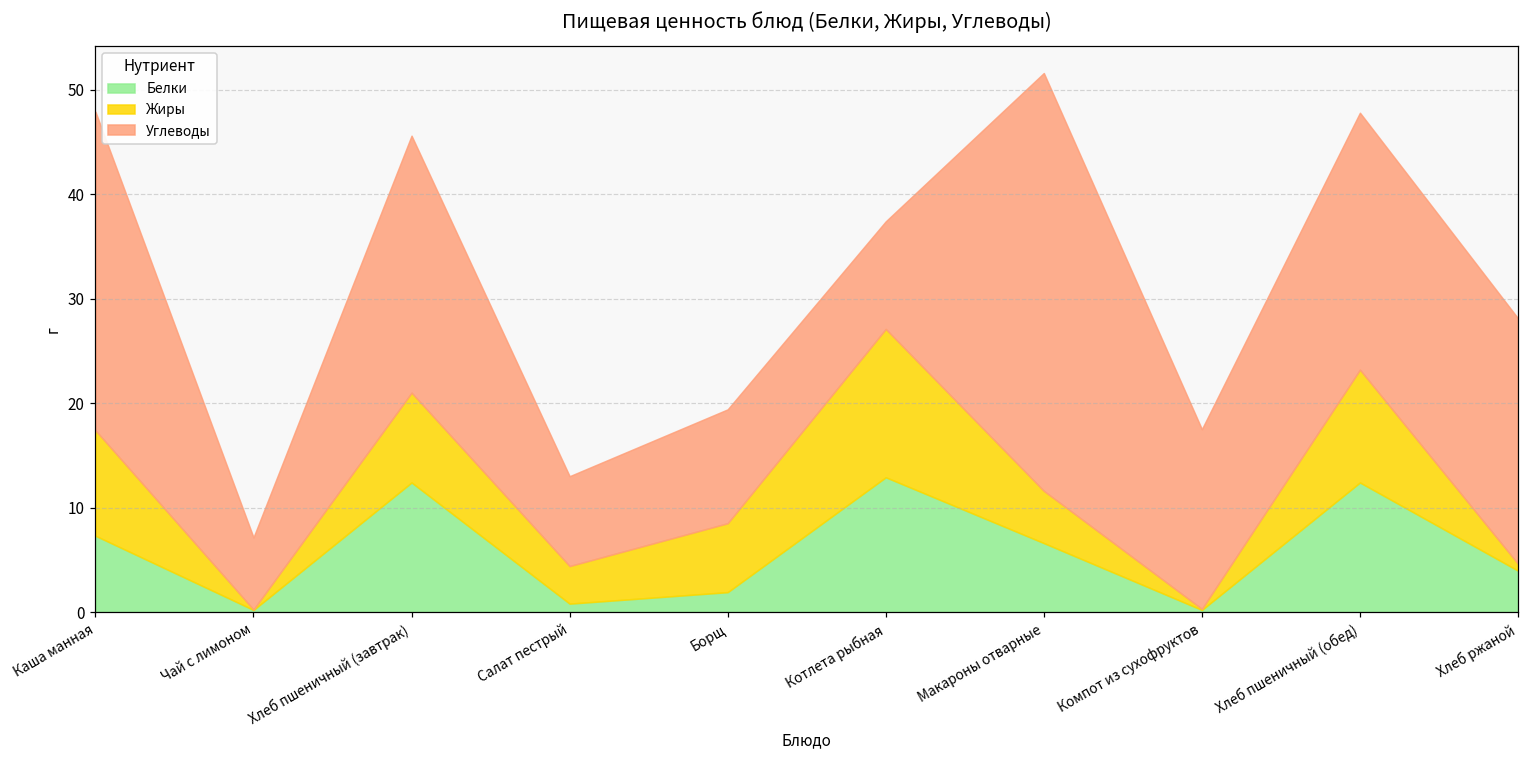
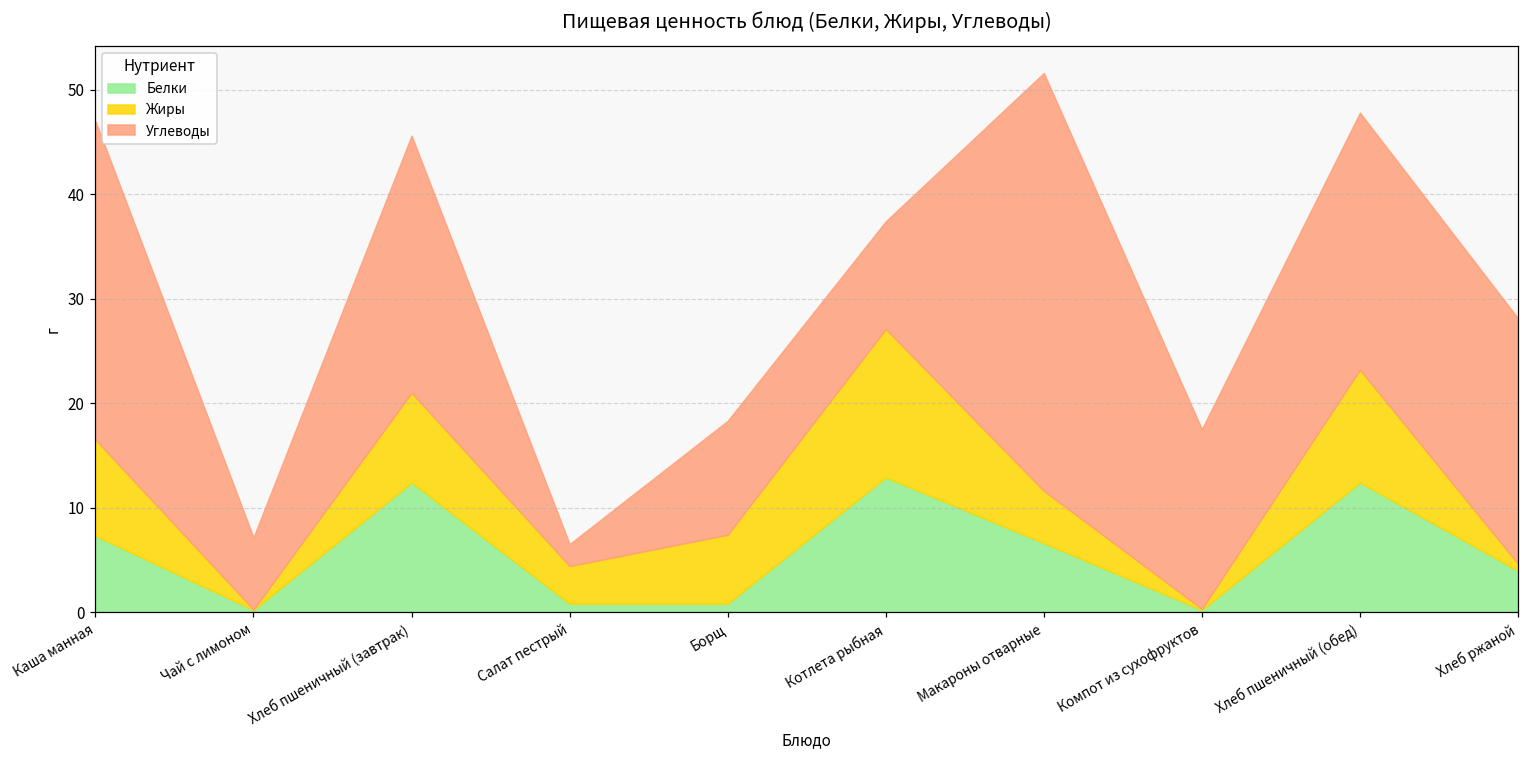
Жиры, Каша манная: 10 -> 9
Углеводы, Салат пестрый: 9 -> 2
Белки, Борщ: 2 -> 1
